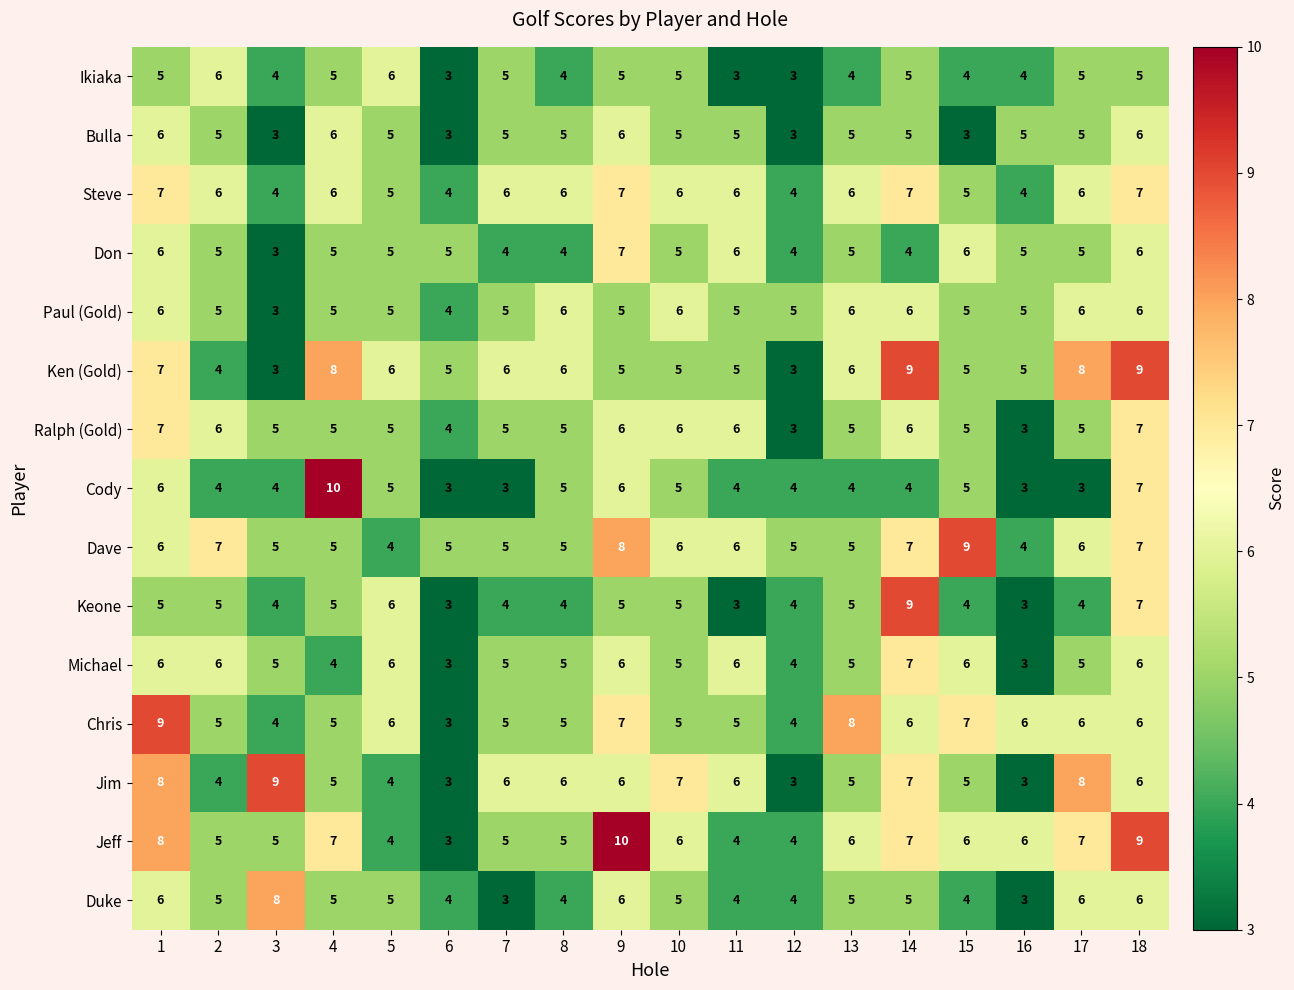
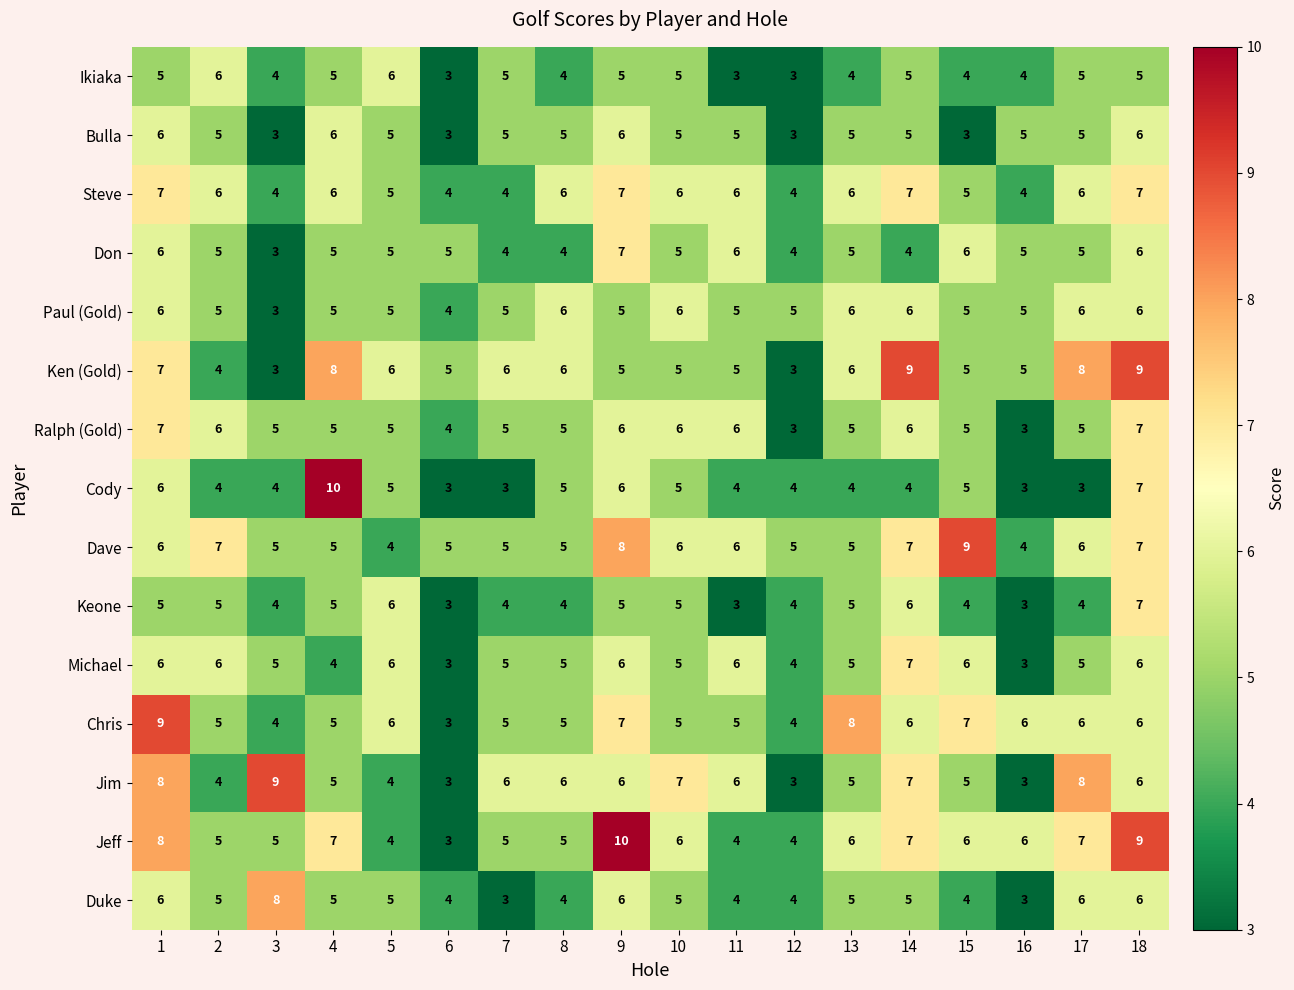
Steve, 7: 6 -> 4
Keone, 14: 9 -> 6
